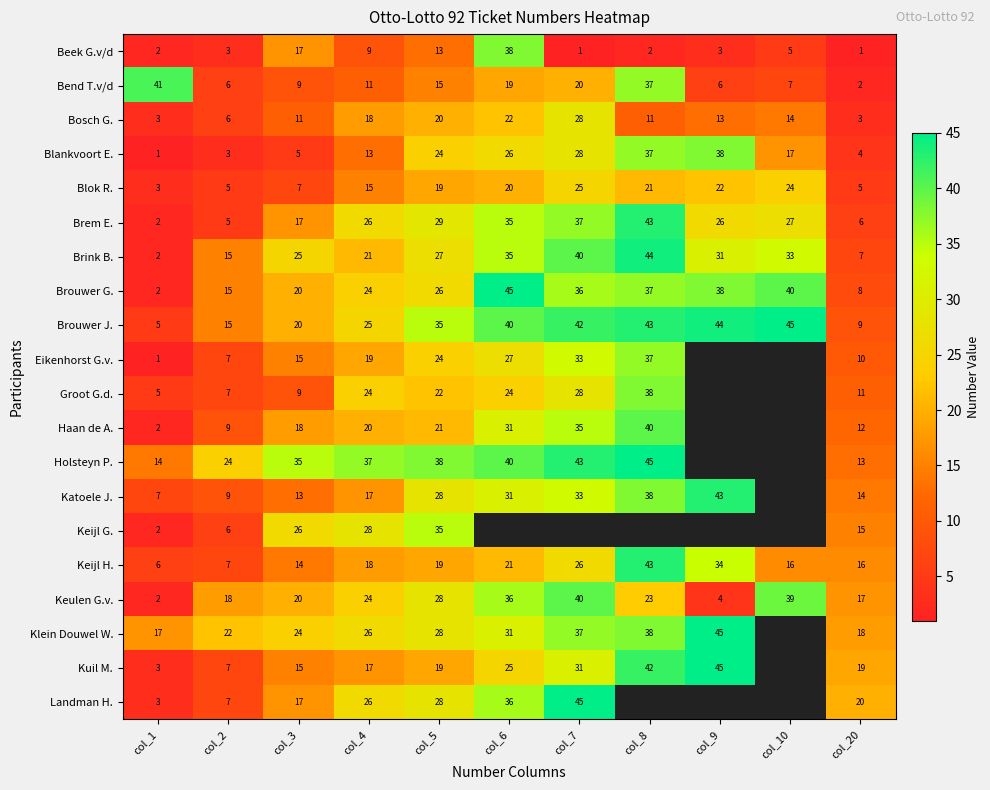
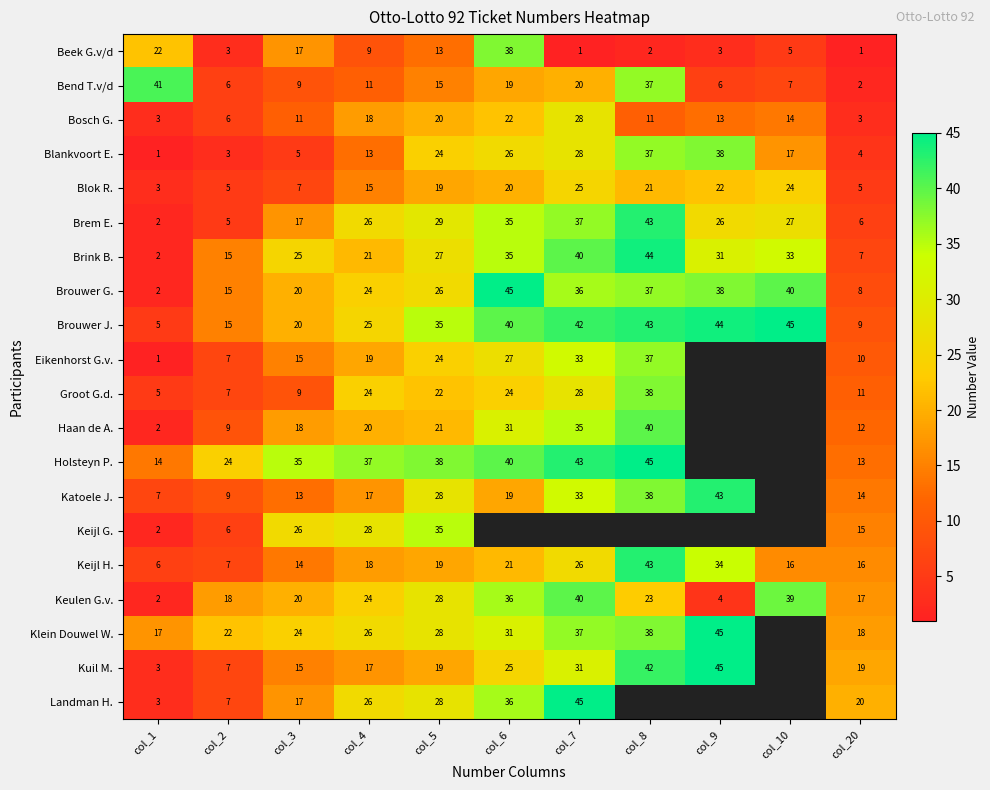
Beek G.v/d, col_1: 2 -> 22
Katoele J., col_6: 31 -> 19
